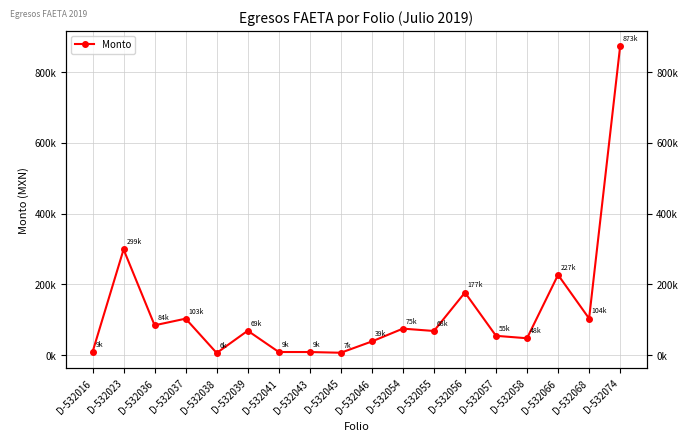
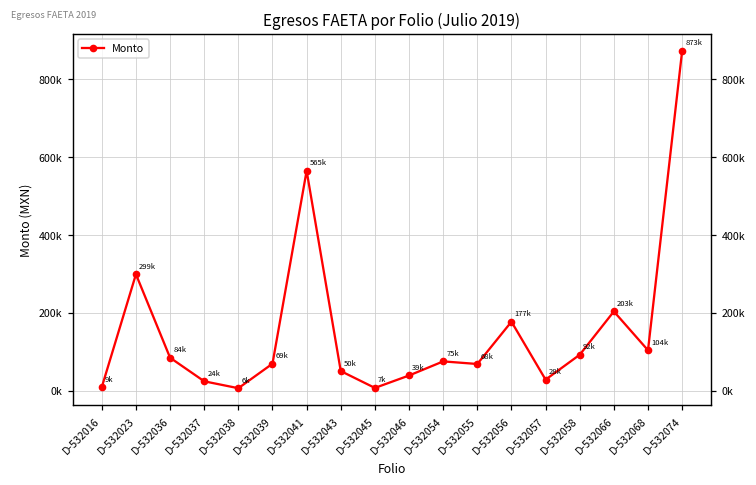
D-532037: 103k -> 24k
D-532041: 9k -> 565k
D-532043: 9k -> 50k
D-532057: 55k -> 28k
D-532058: 48k -> 92k
D-532066: 227k -> 203k
